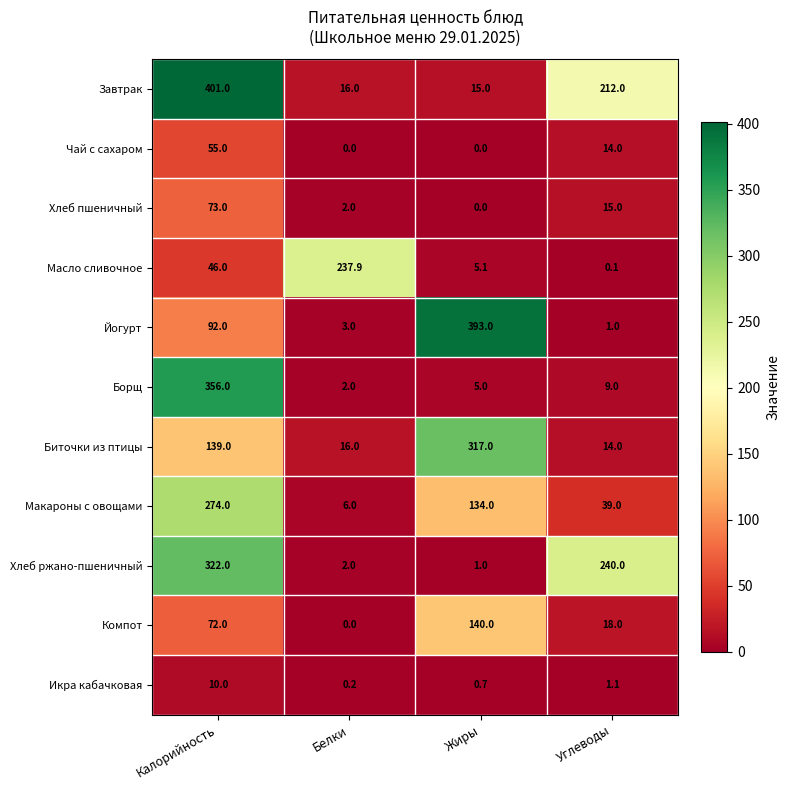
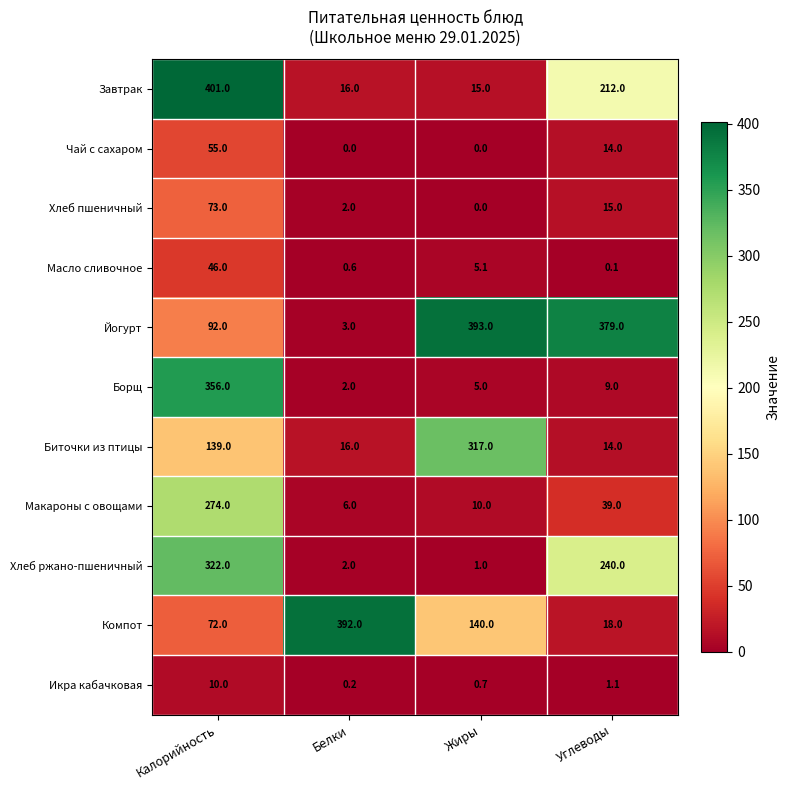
Масло сливочное, Белки: 237.9 -> 0.6
Йогурт, Углеводы: 1.0 -> 379.0
Макароны с овощами, Жиры: 134.0 -> 10.0
Компот, Белки: 0.0 -> 392.0
